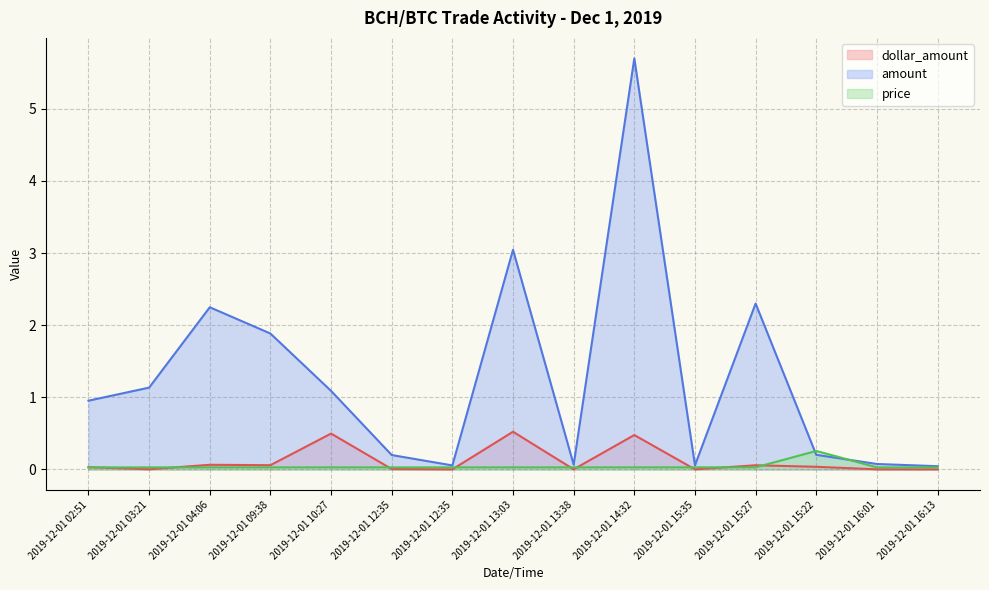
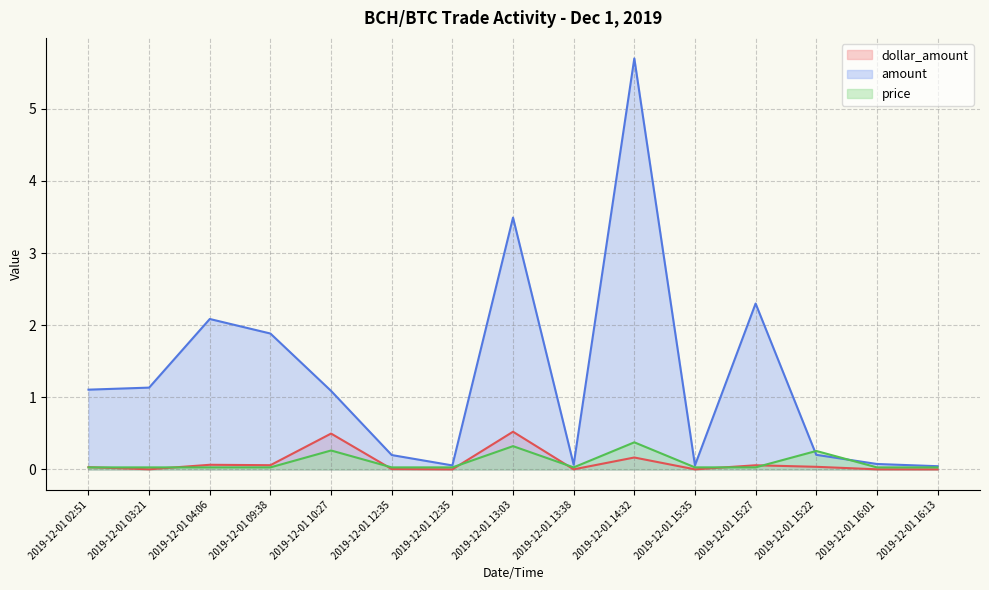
amount, 2019-12-01 02:51: 1.0 -> 1.1
amount, 2019-12-01 04:06: 2.2 -> 2.1
price, 2019-12-01 10:27: 0.0 -> 0.3
amount, 2019-12-01 13:03: 3.0 -> 3.5
price, 2019-12-01 13:03: 0.0 -> 0.3
dollar_amount, 2019-12-01 14:32: 0.5 -> 0.2
price, 2019-12-01 14:32: 0.0 -> 0.4
